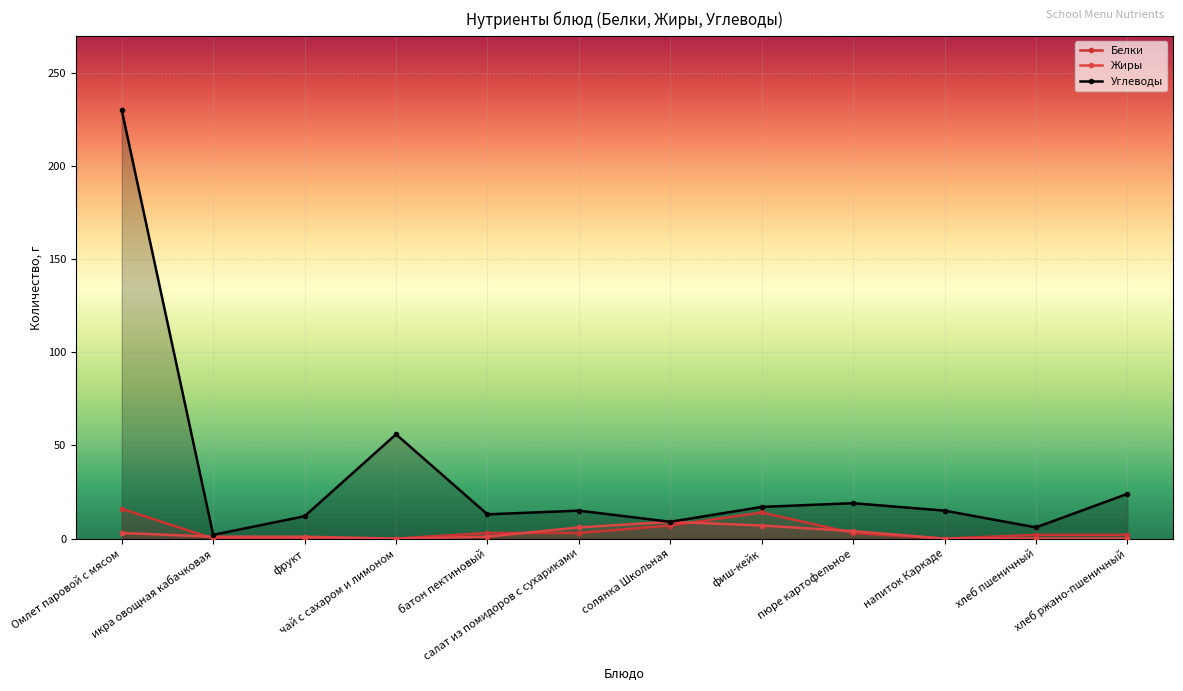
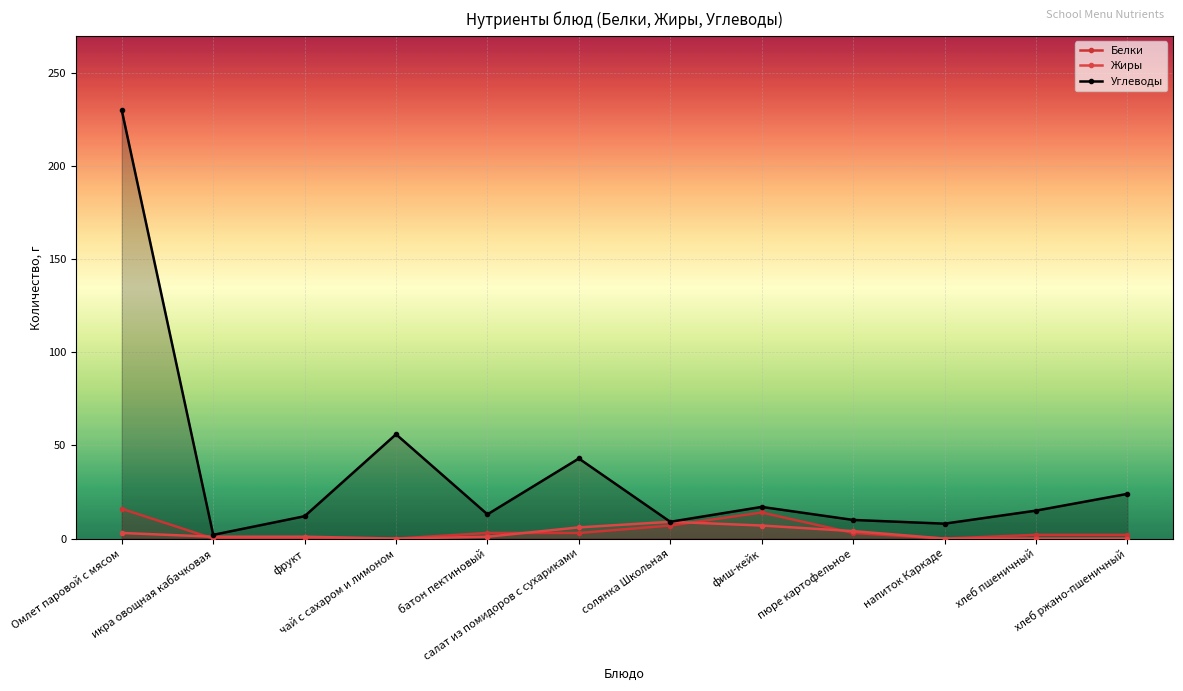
Углеводы, салат из помидоров с сухариками: 15 -> 43
Углеводы, пюре картофельное: 19 -> 10
Углеводы, напиток Каркаде: 15 -> 8
Углеводы, хлеб пшеничный: 6 -> 15
